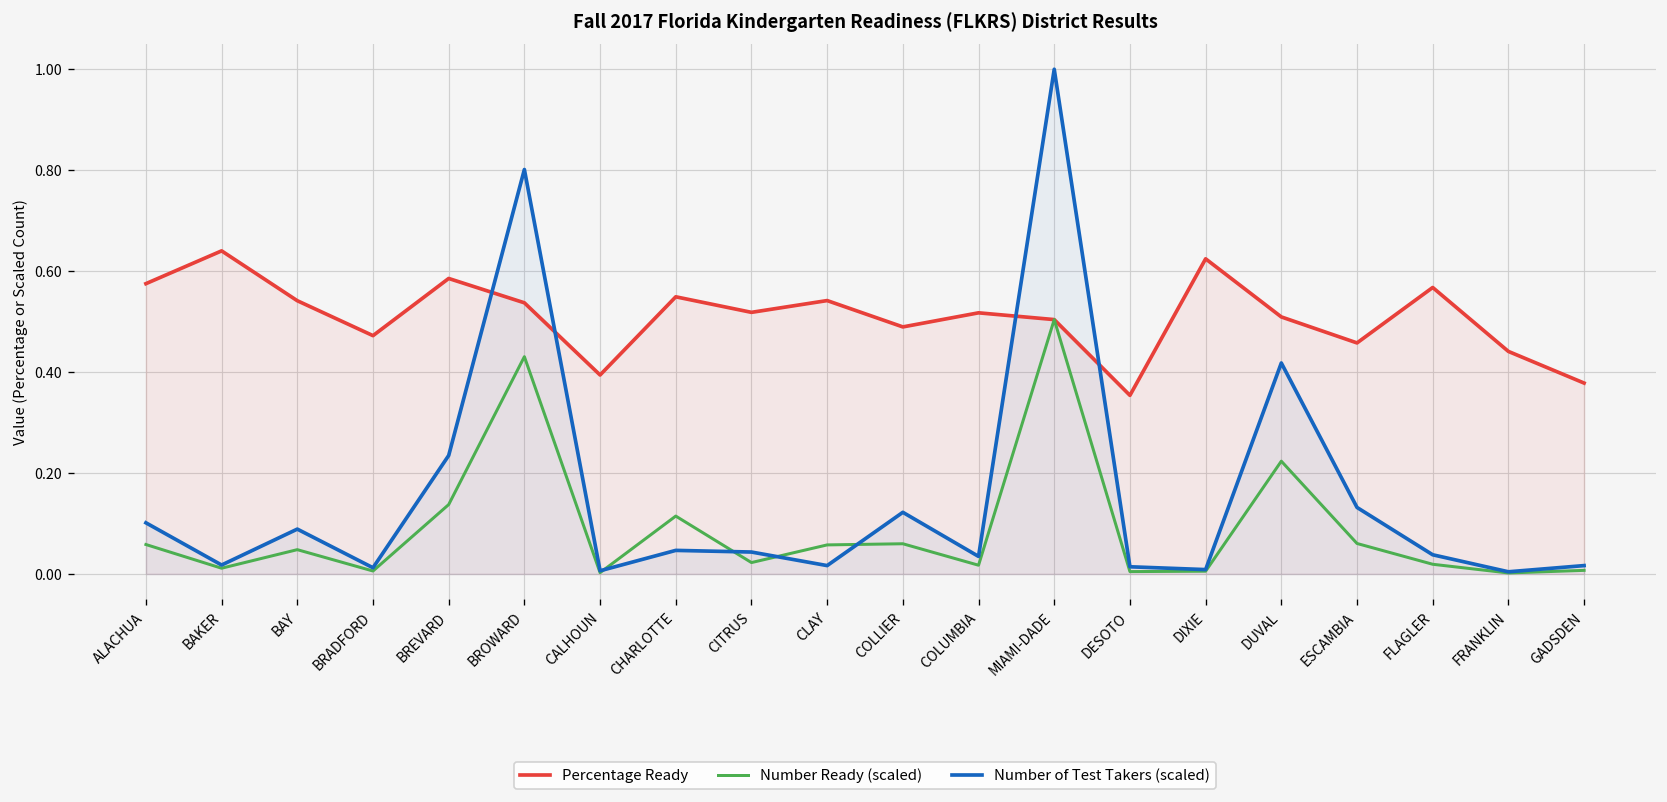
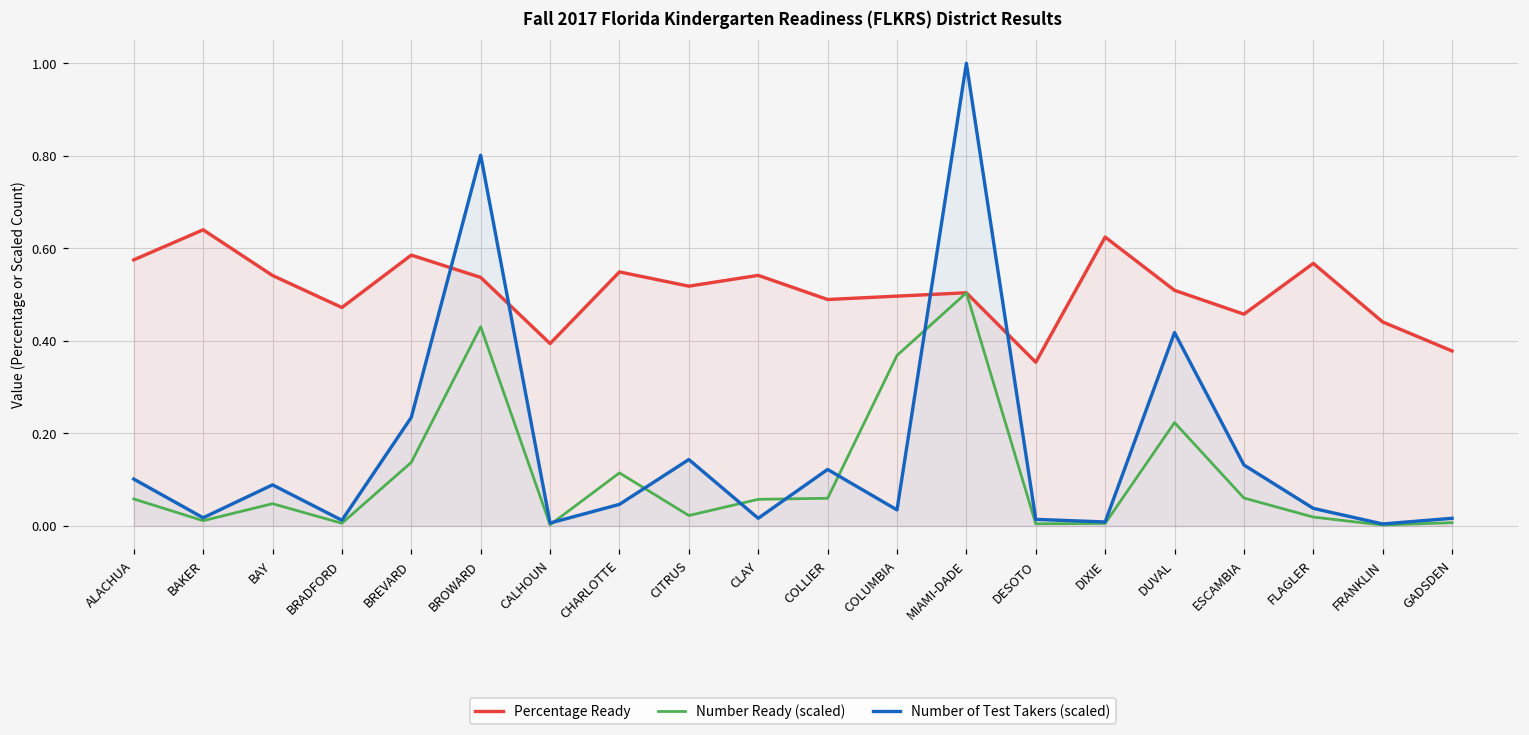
Number of Test Takers (scaled), CITRUS: 0.04 -> 0.14
Percentage Ready, COLUMBIA: 0.52 -> 0.50
Number Ready (scaled), COLUMBIA: 0.02 -> 0.37
